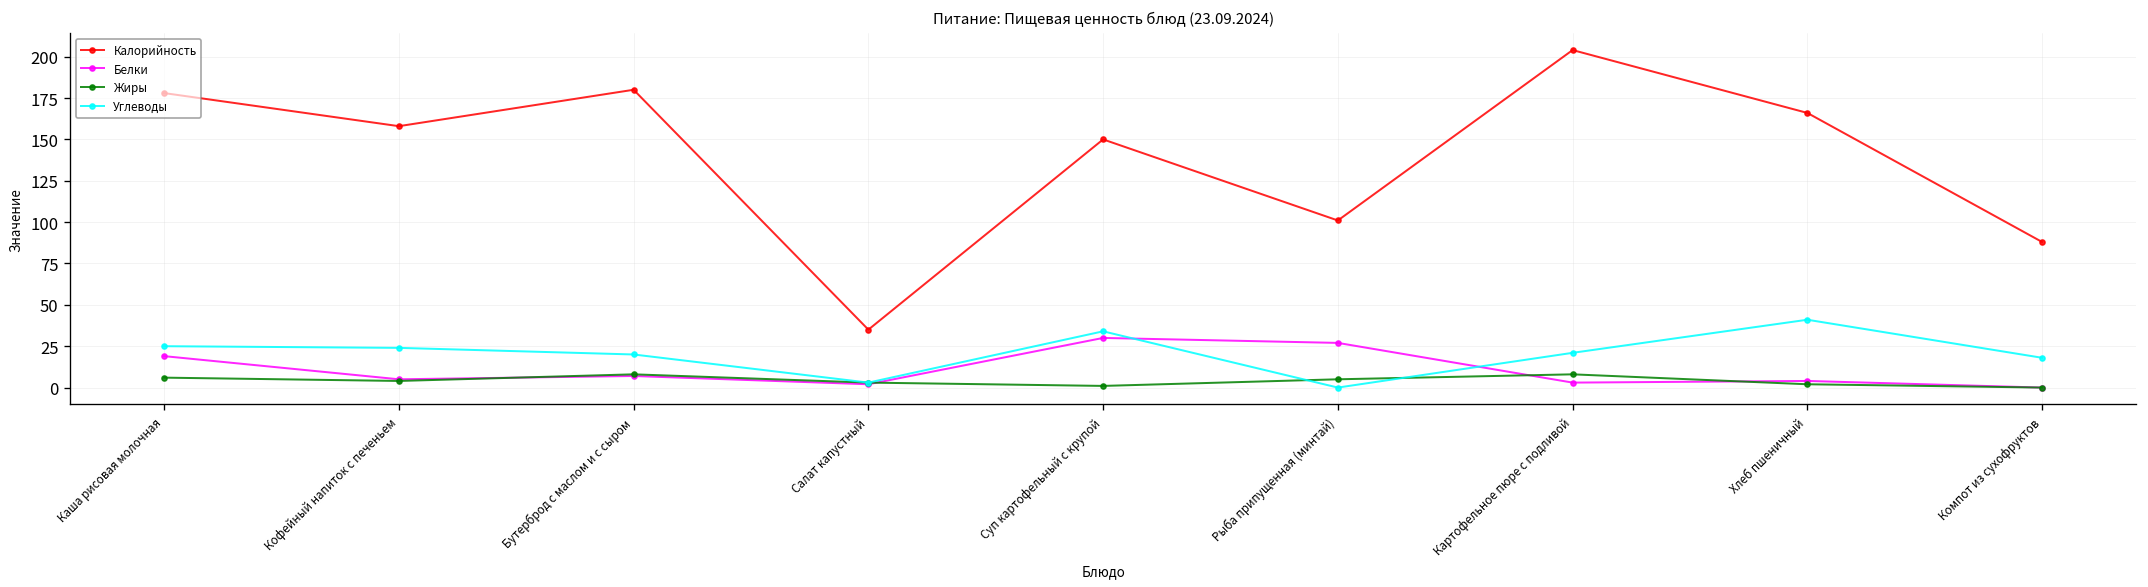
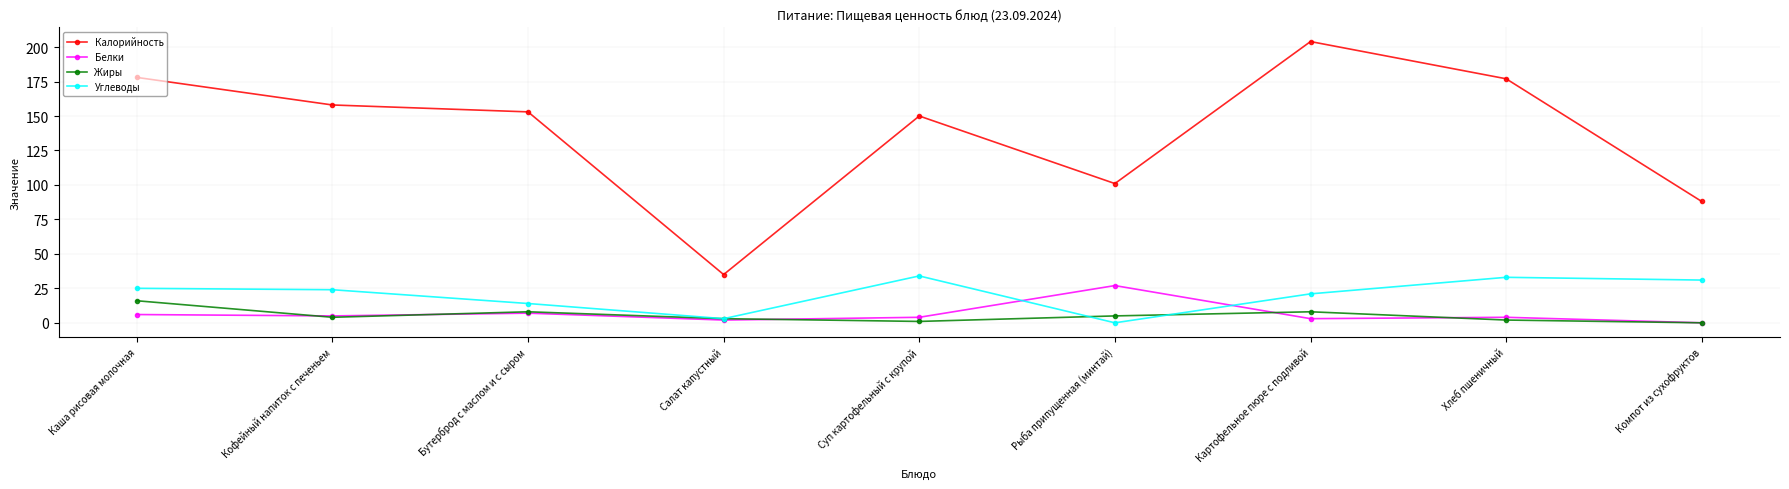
Белки, Каша рисовая молочная: 19 -> 6
Жиры, Каша рисовая молочная: 6 -> 16
Калорийность, Бутерброд с маслом и с сыром: 180 -> 153
Углеводы, Бутерброд с маслом и с сыром: 20 -> 14
Белки, Суп картофельный с крупой: 30 -> 4
Калорийность, Хлеб пшеничный: 166 -> 177
Углеводы, Хлеб пшеничный: 41 -> 33
Углеводы, Компот из сухофруктов: 18 -> 31
